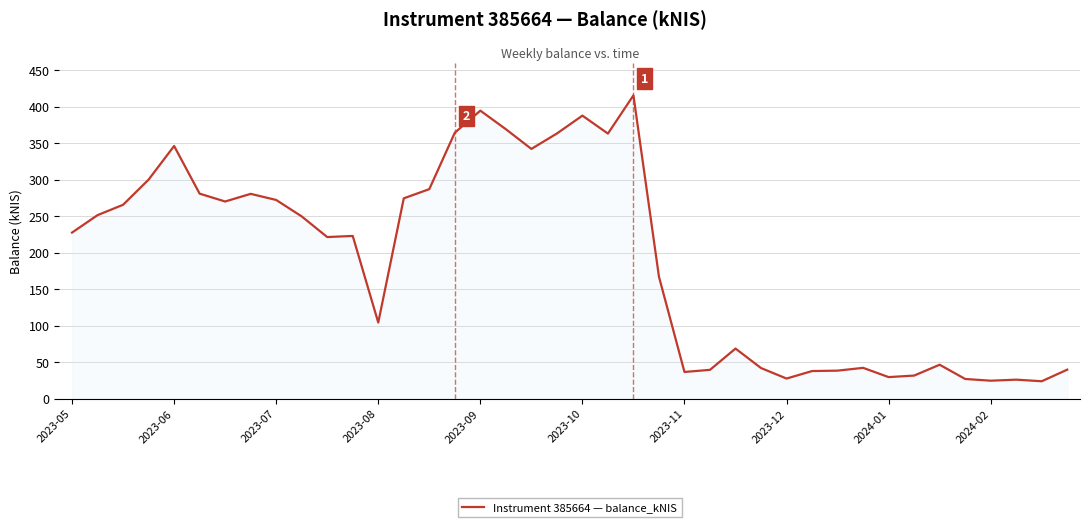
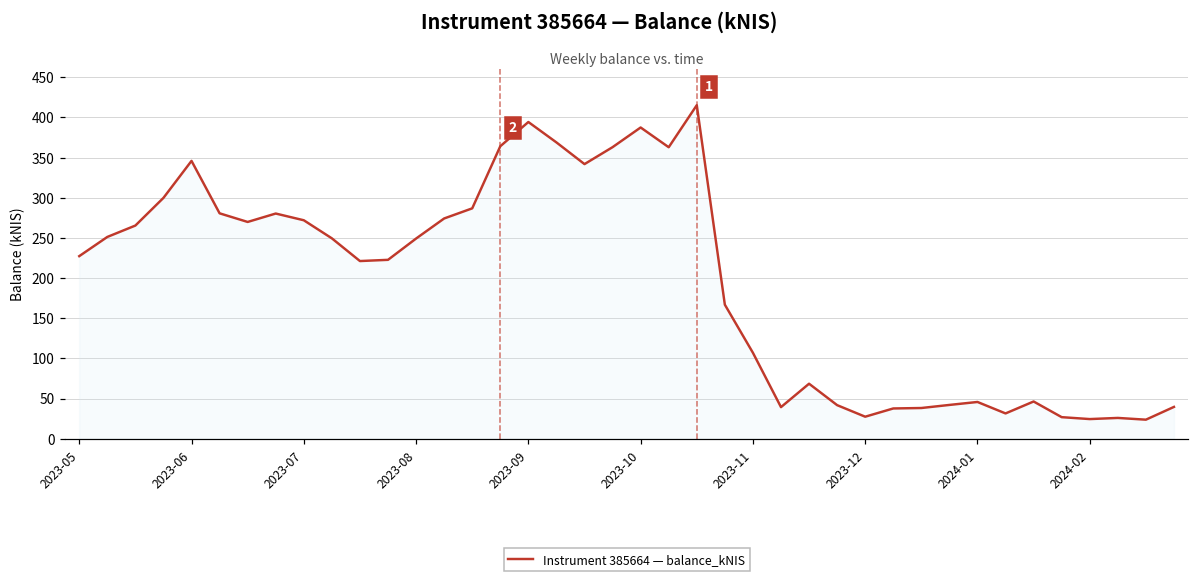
2023-08: 100 -> 250
2023-11: 40 -> 110
2024-01: 30 -> 50
